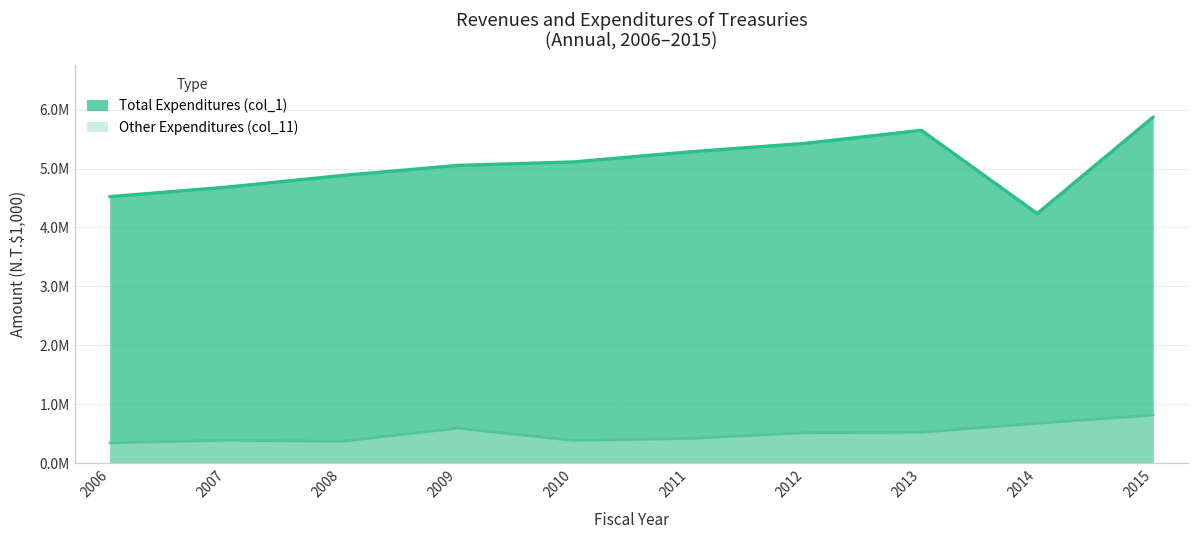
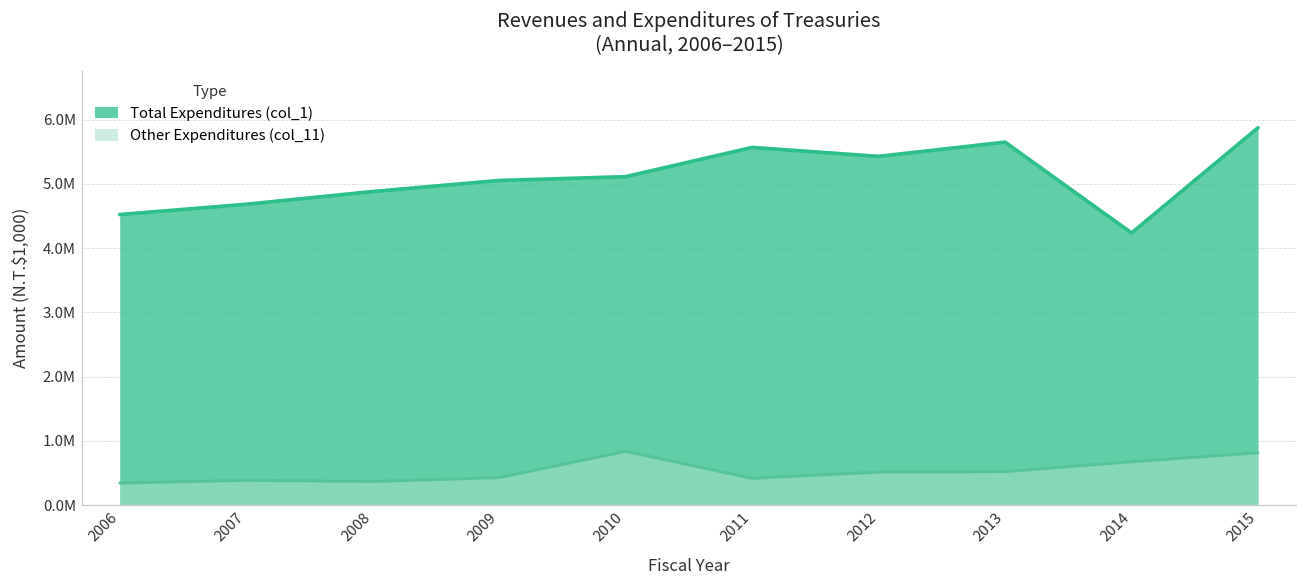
Other Expenditures (col_11), 2009: 600000 -> 400000
Other Expenditures (col_11), 2010: 400000 -> 800000
Total Expenditures (col_1), 2011: 5300000 -> 5600000
